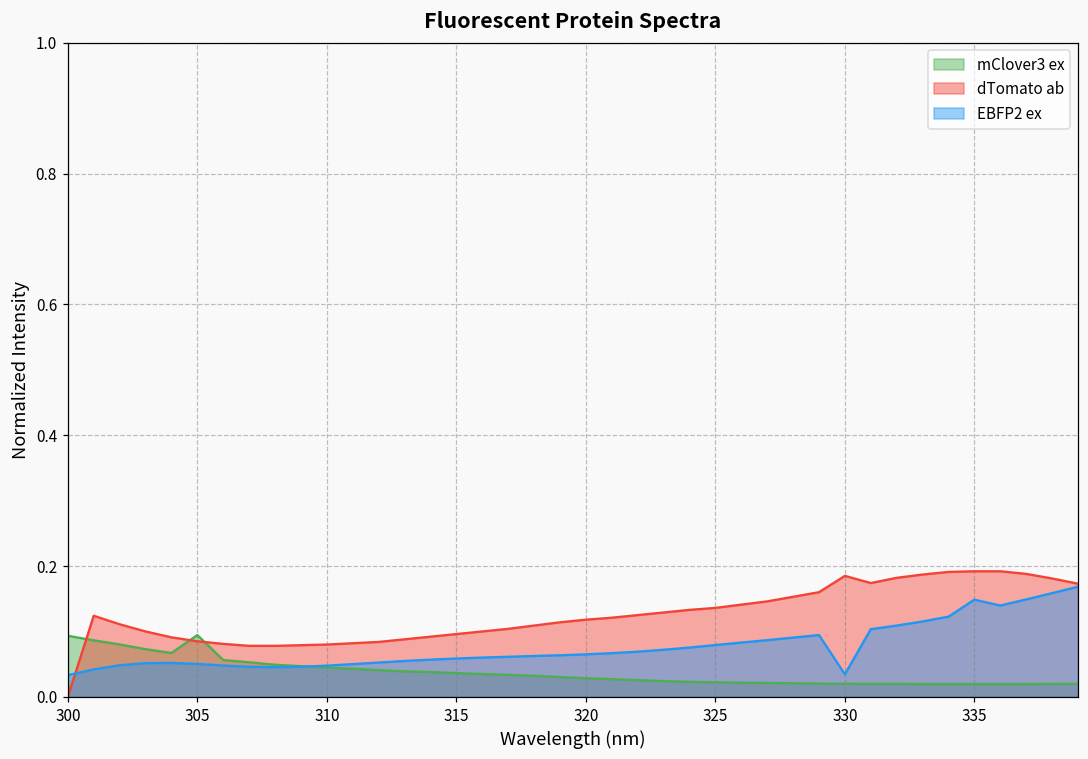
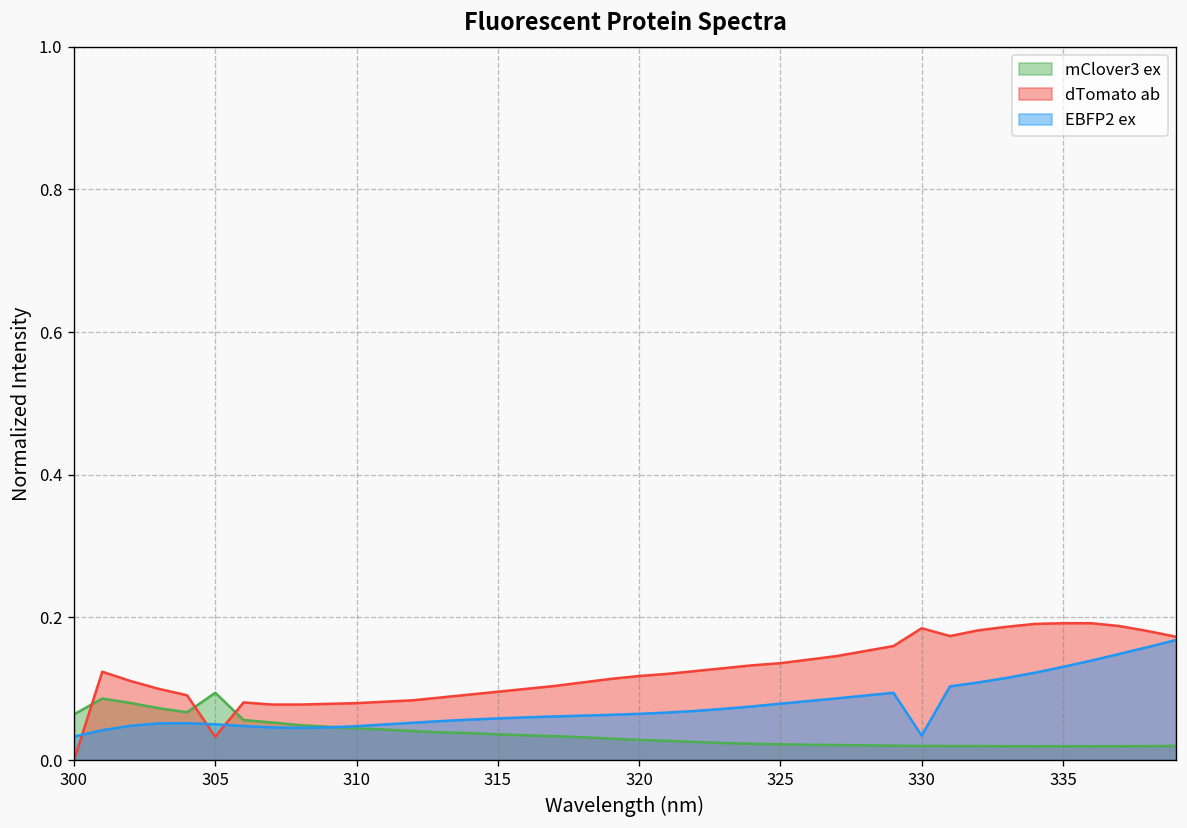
mClover3 ex, 300: 0.09 -> 0.06
dTomato ab, 305: 0.09 -> 0.03
EBFP2 ex, 335: 0.15 -> 0.13
